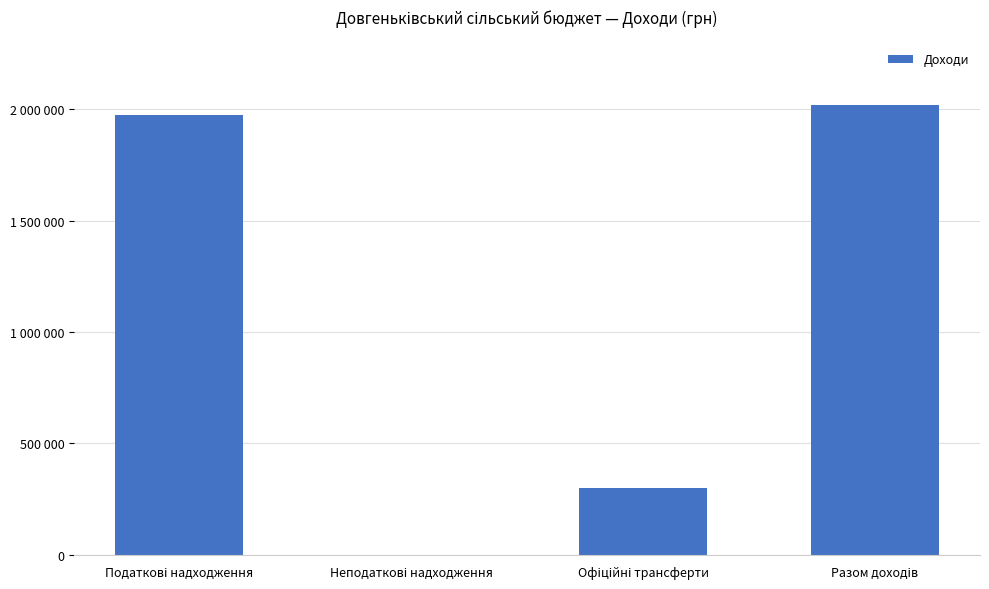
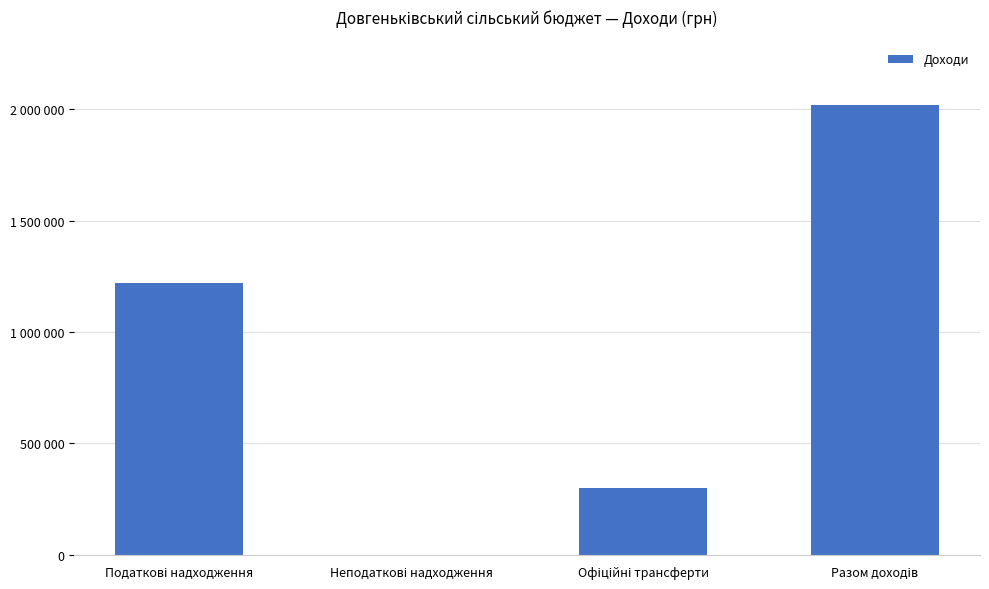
Податкові надходження: 1970000 -> 1220000
